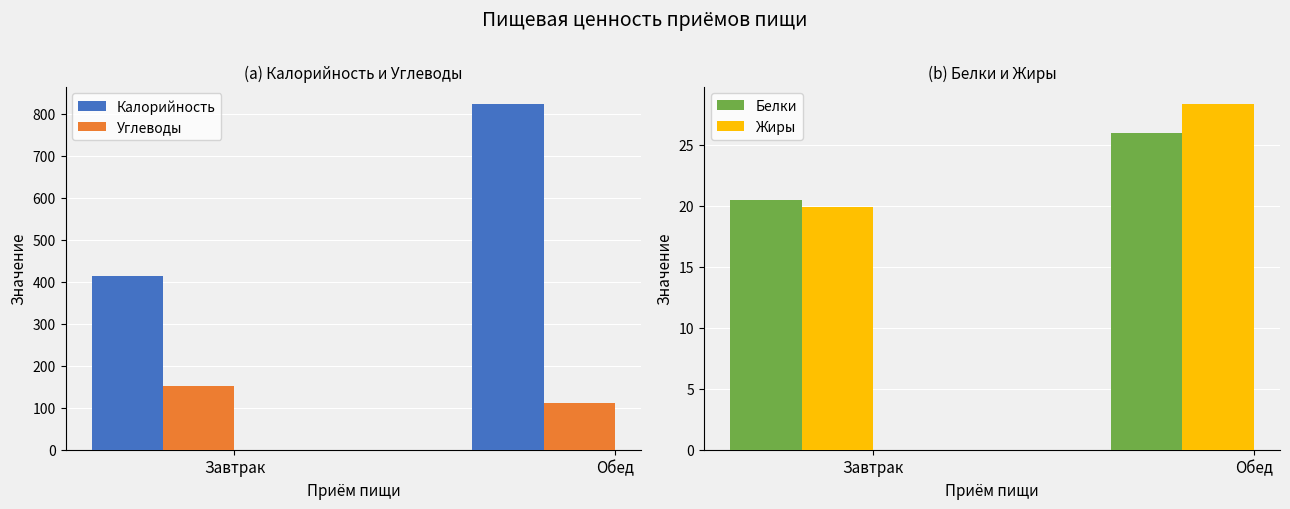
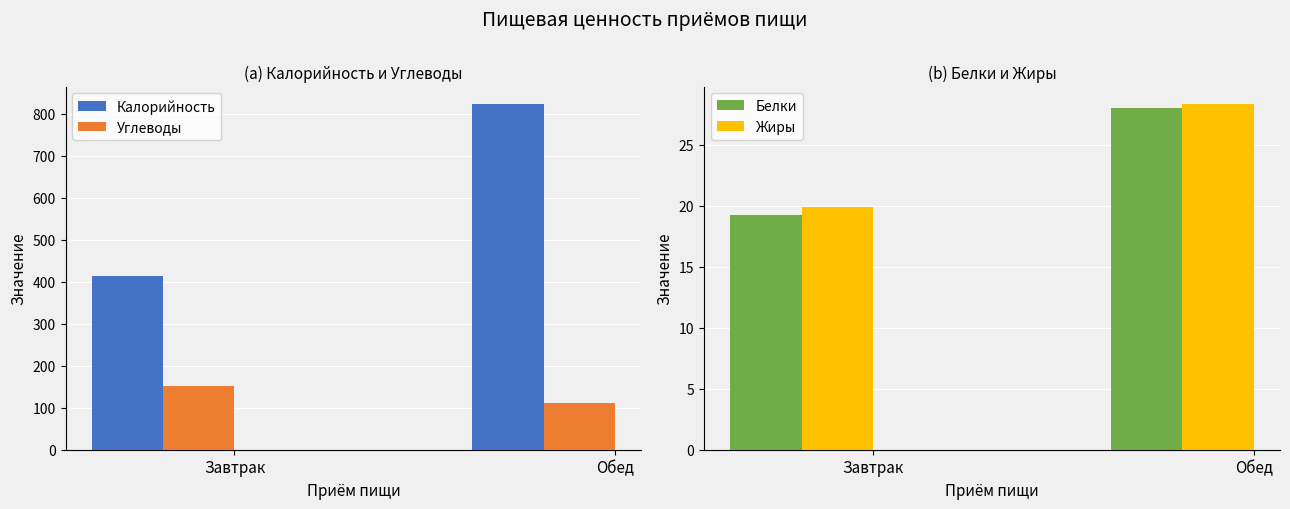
(b) Белки и Жиры, Белки, Завтрак: 20.5 -> 19.2
(b) Белки и Жиры, Белки, Обед: 25.9 -> 28.0
